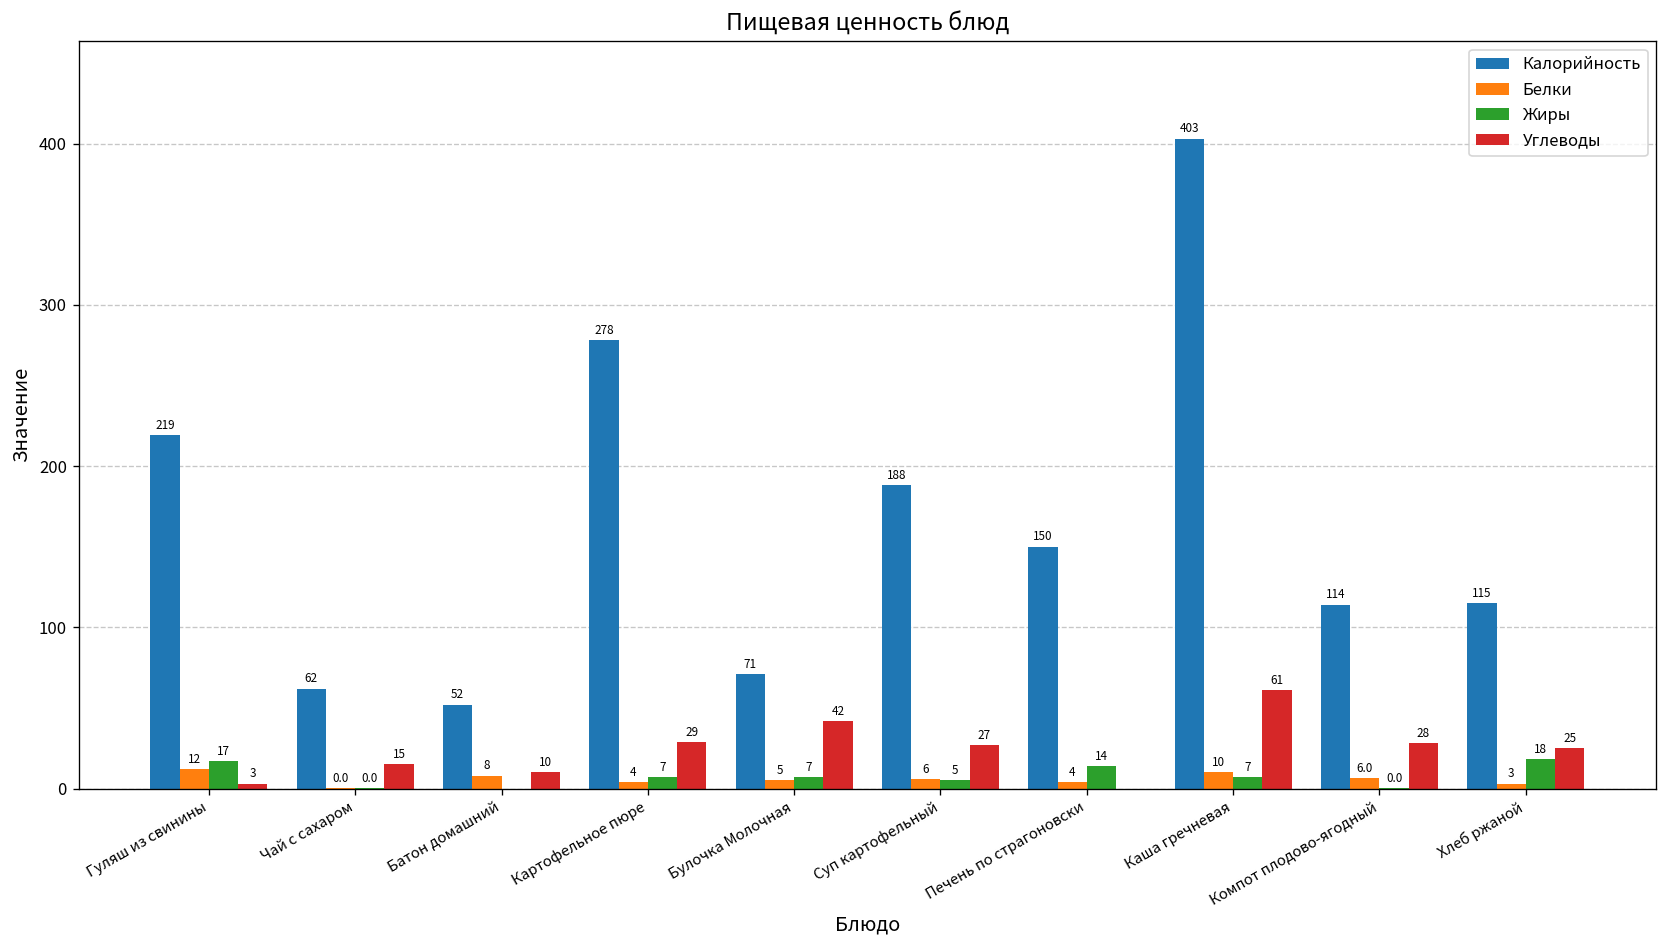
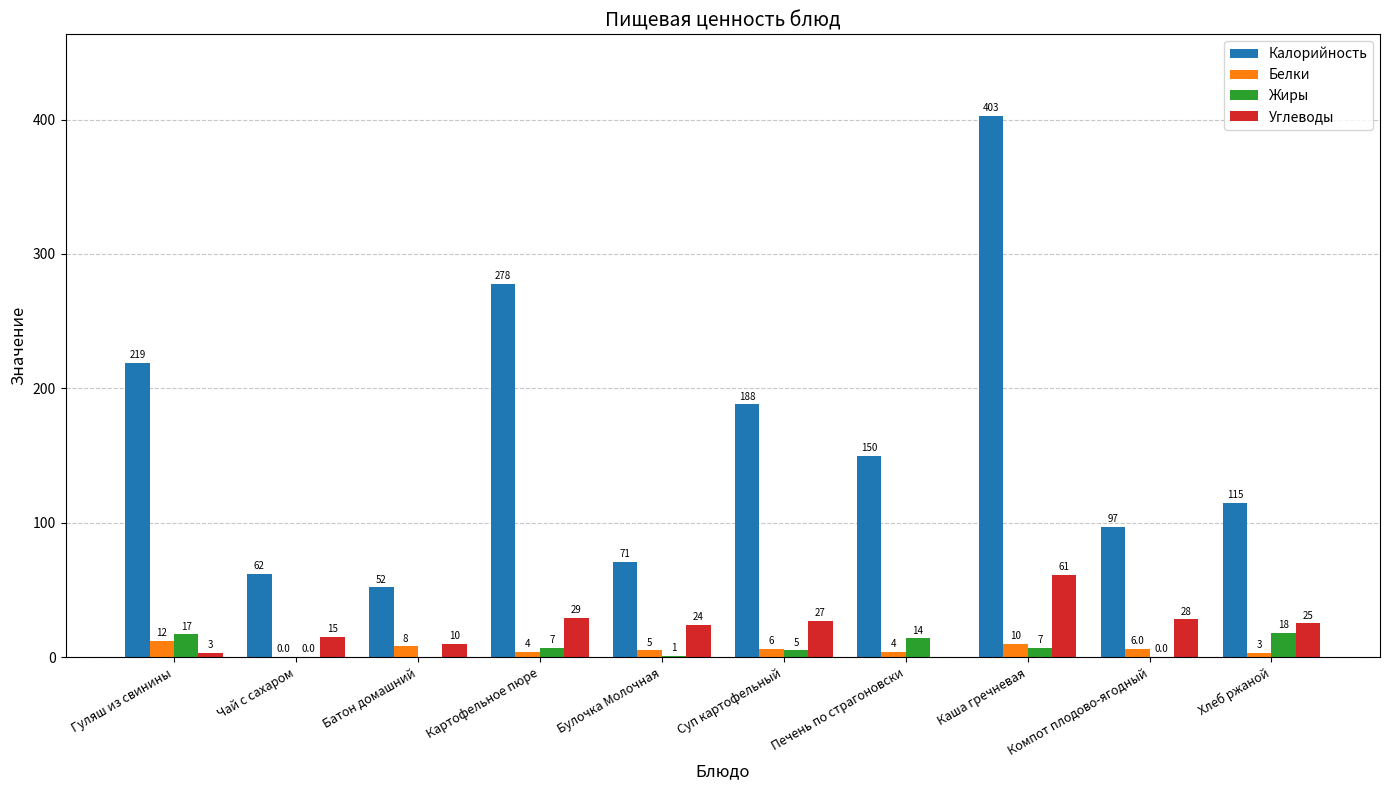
Жиры, Булочка Молочная: 7 -> 1
Углеводы, Булочка Молочная: 42 -> 24
Калорийность, Компот плодово-ягодный: 114 -> 97
